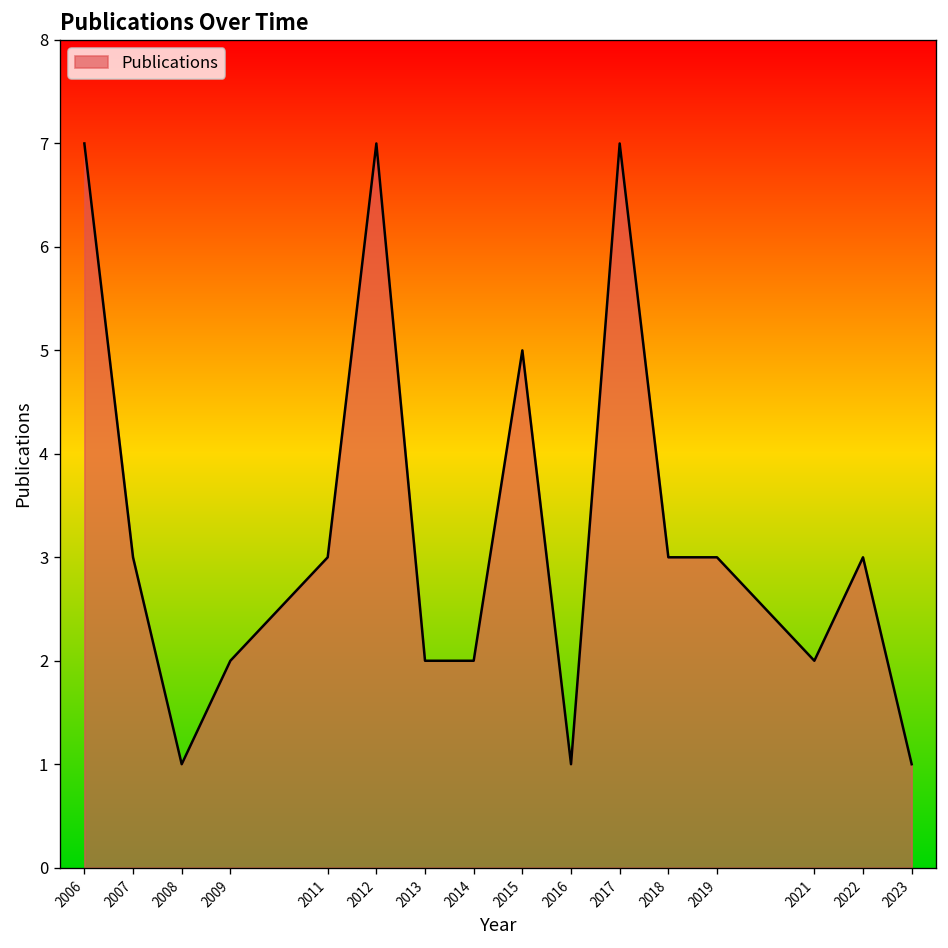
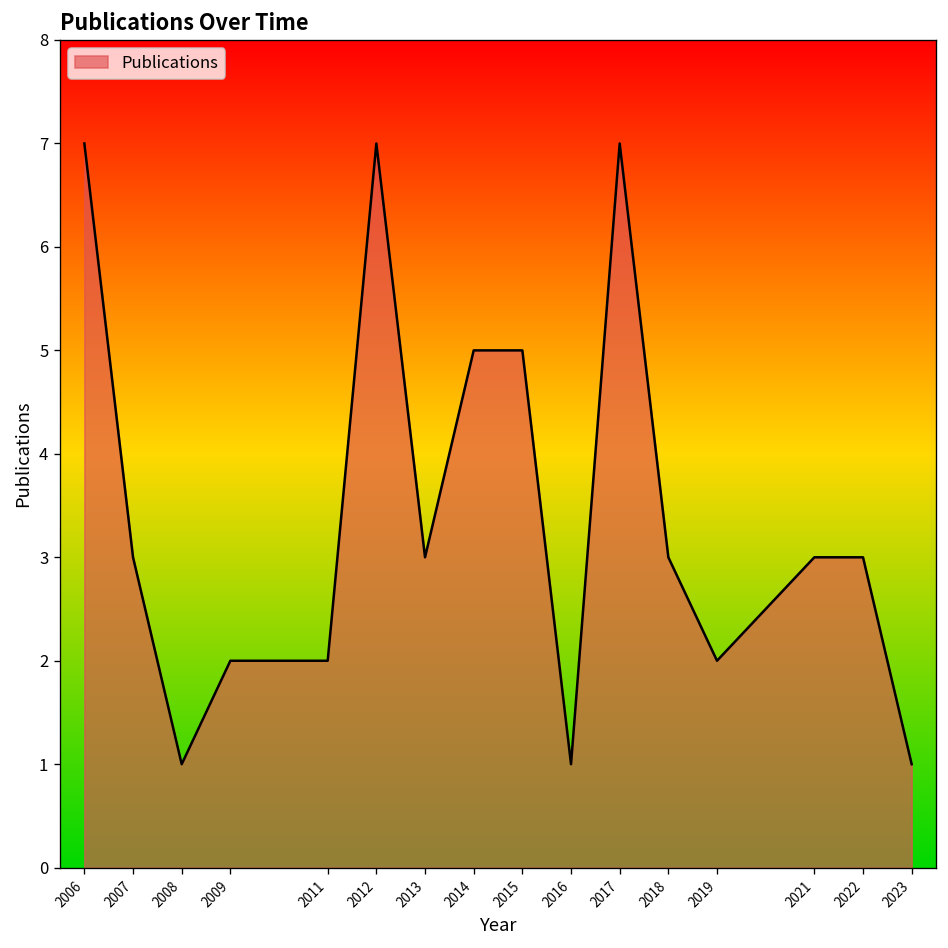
2011: 3 -> 2
2013: 2 -> 3
2014: 2 -> 5
2019: 3 -> 2
2021: 2 -> 3
